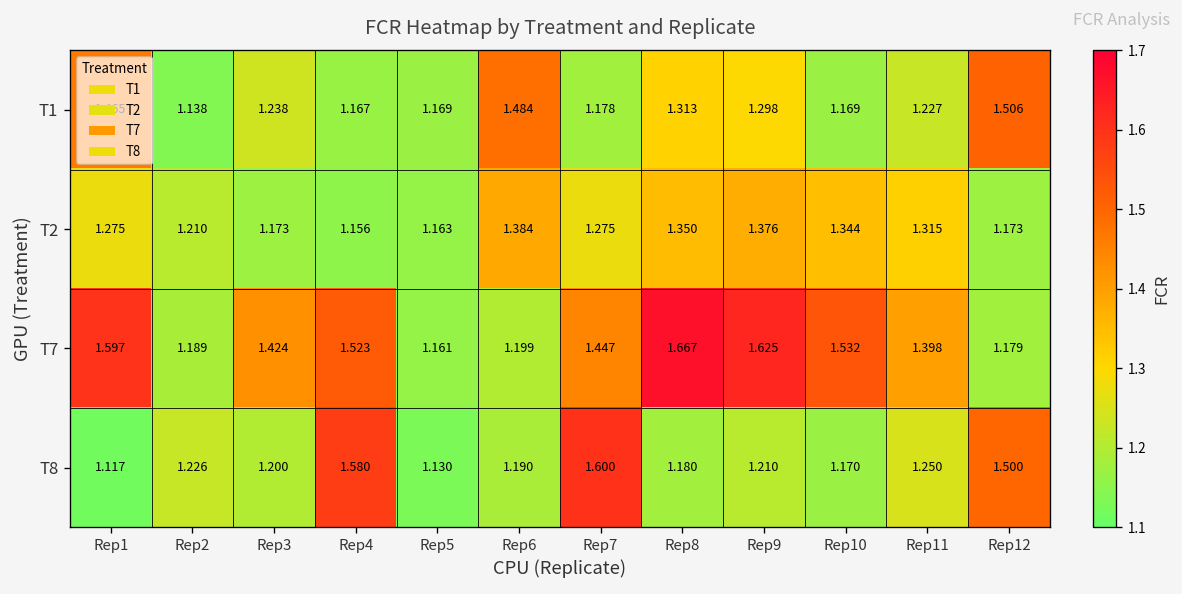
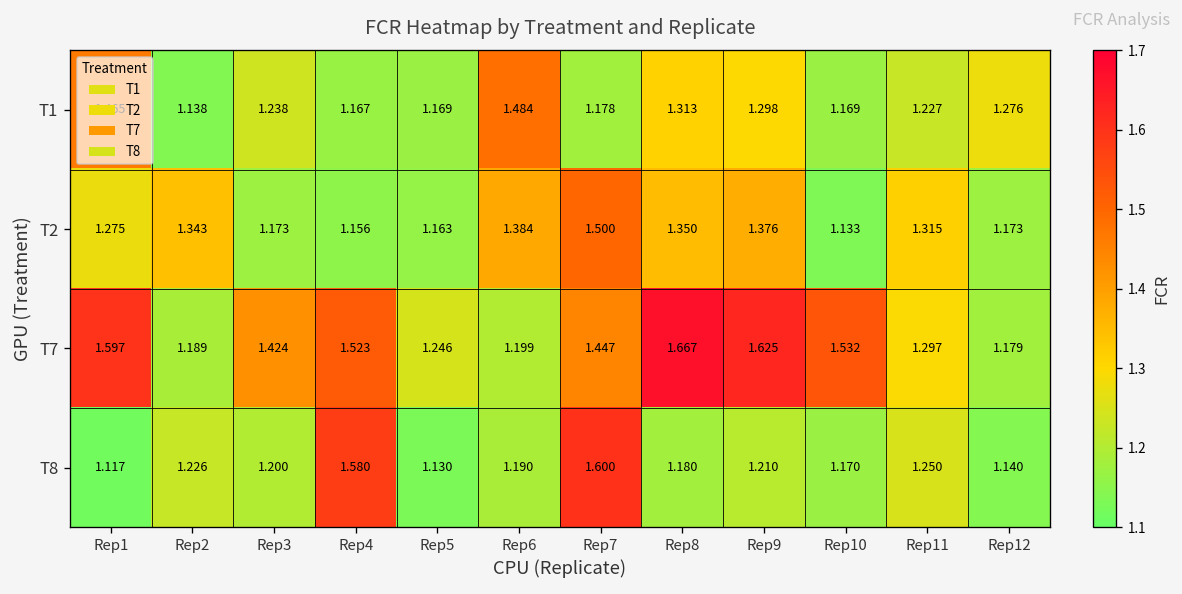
T1, Rep12: 1.506 -> 1.276
T2, Rep2: 1.210 -> 1.343
T2, Rep7: 1.275 -> 1.500
T2, Rep10: 1.344 -> 1.133
T7, Rep5: 1.161 -> 1.246
T7, Rep11: 1.398 -> 1.297
T8, Rep12: 1.500 -> 1.140
